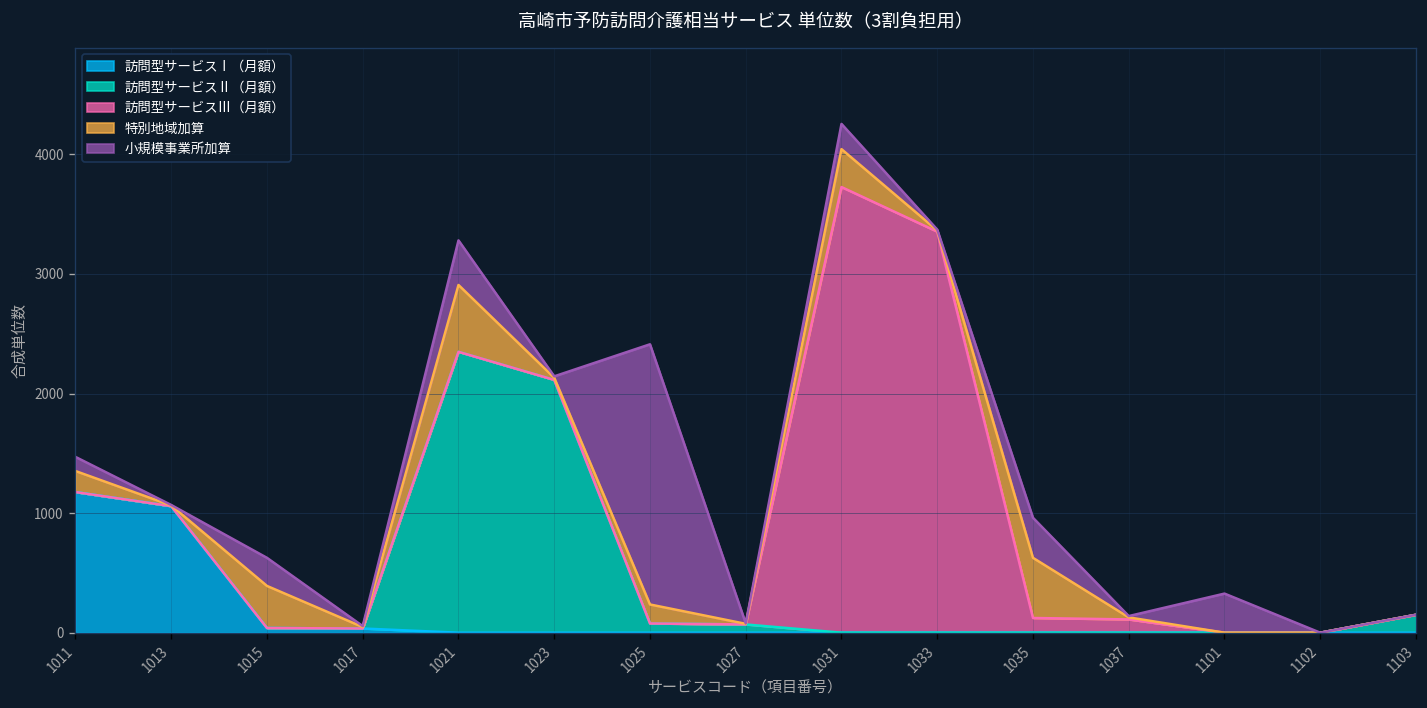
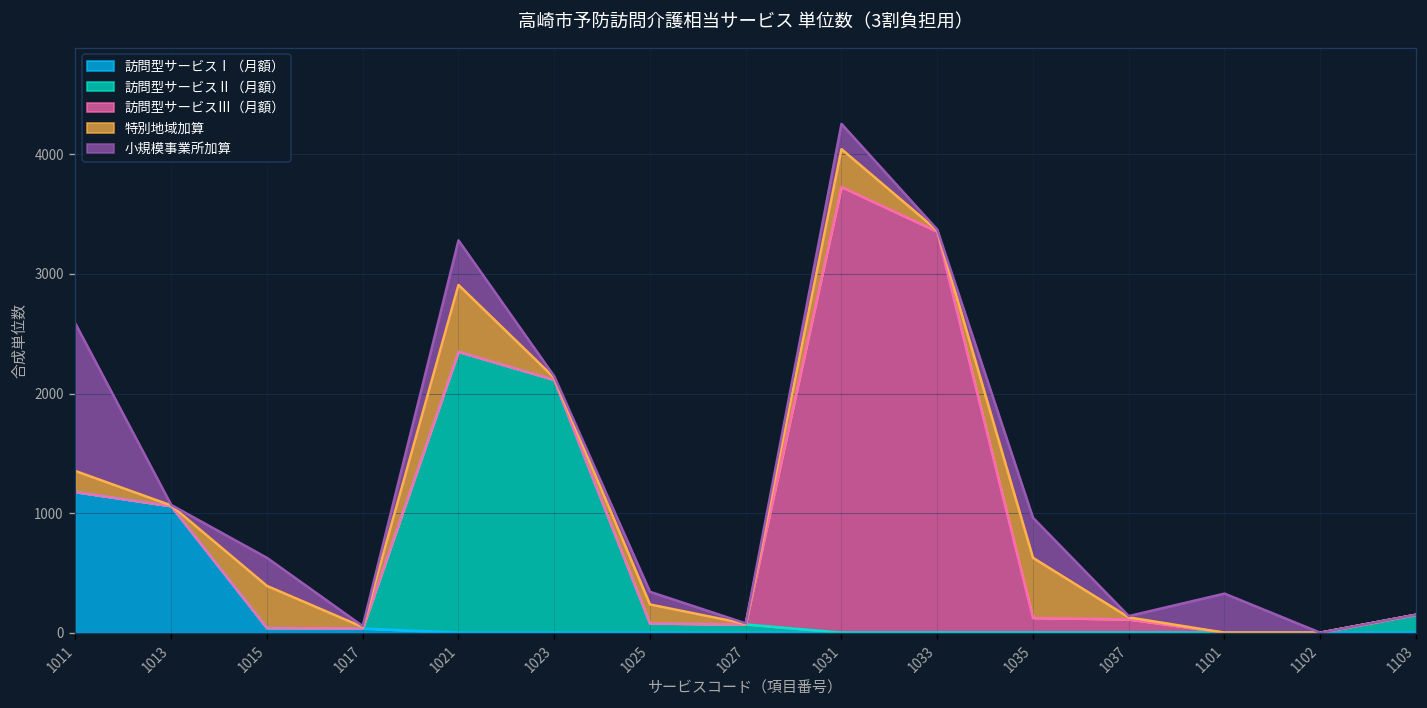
小規模事業所加算, 1011: 100 -> 1200
小規模事業所加算, 1025: 2200 -> 100
